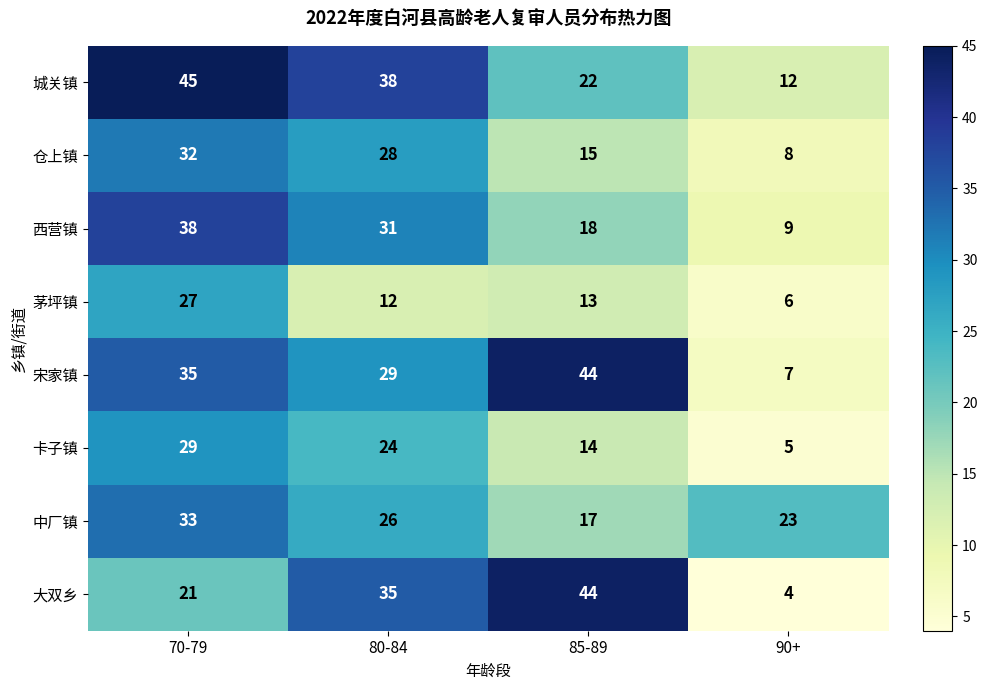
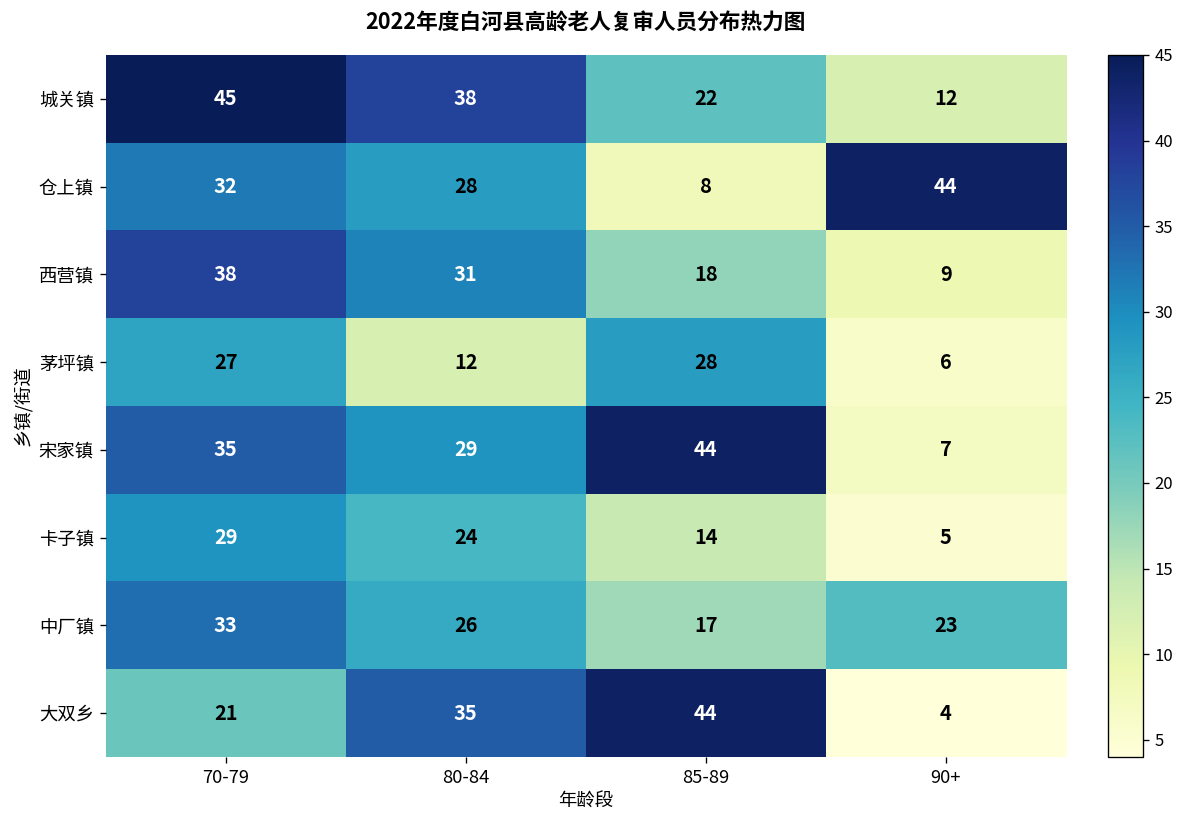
仓上镇, 85-89: 15 -> 8
仓上镇, 90+: 8 -> 44
茅坪镇, 85-89: 13 -> 28
